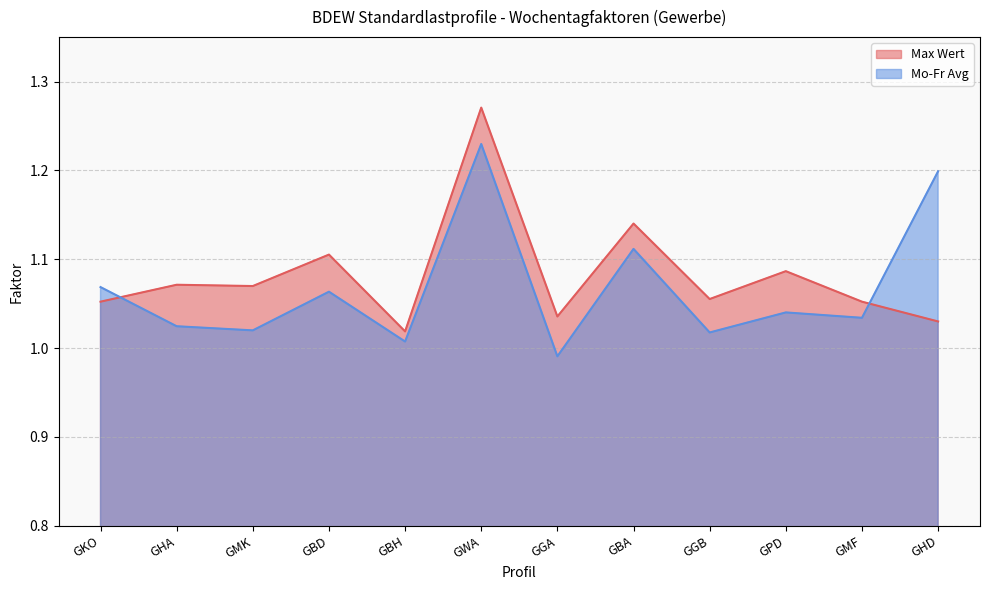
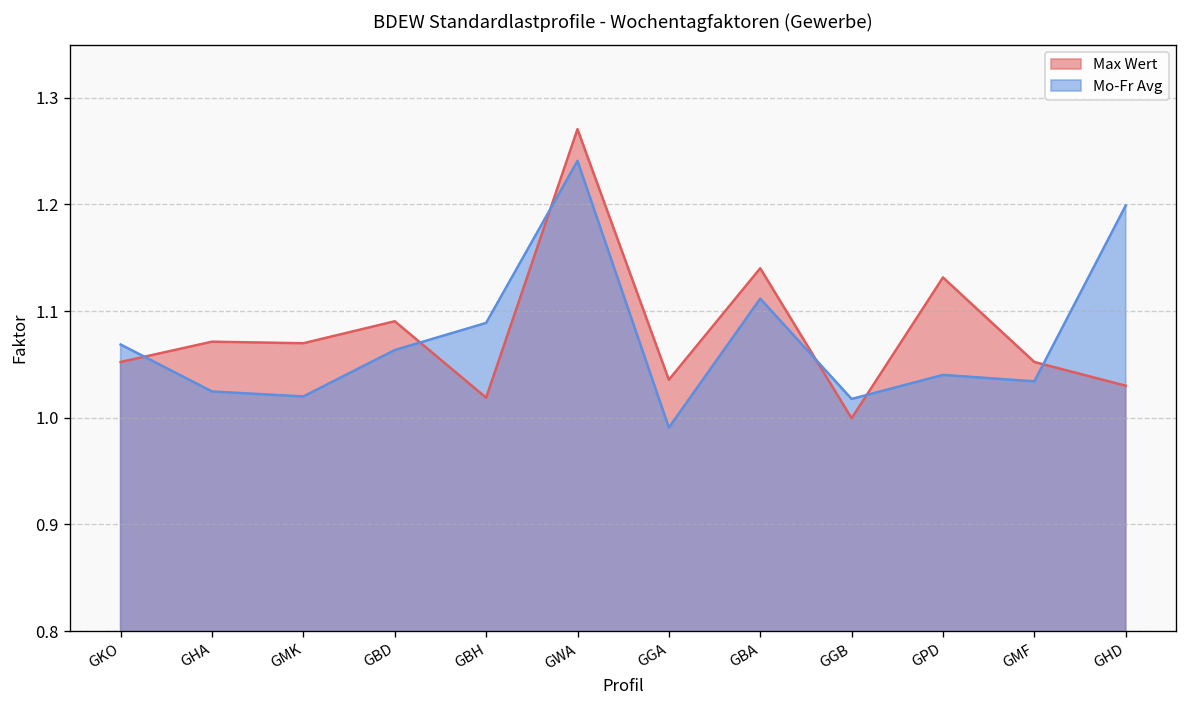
Max Wert, GBD: 1.11 -> 1.09
Mo-Fr Avg, GBH: 1.01 -> 1.09
Mo-Fr Avg, GWA: 1.23 -> 1.24
Max Wert, GGB: 1.06 -> 1.00
Max Wert, GPD: 1.09 -> 1.13
